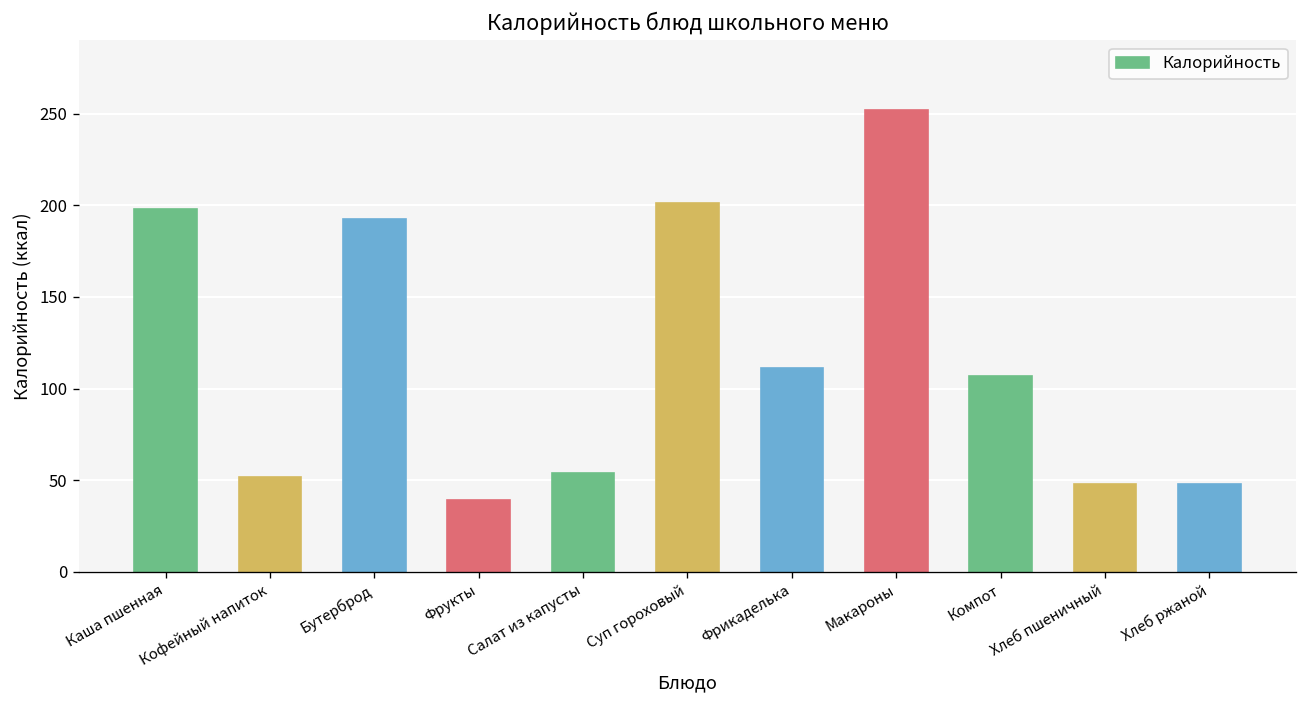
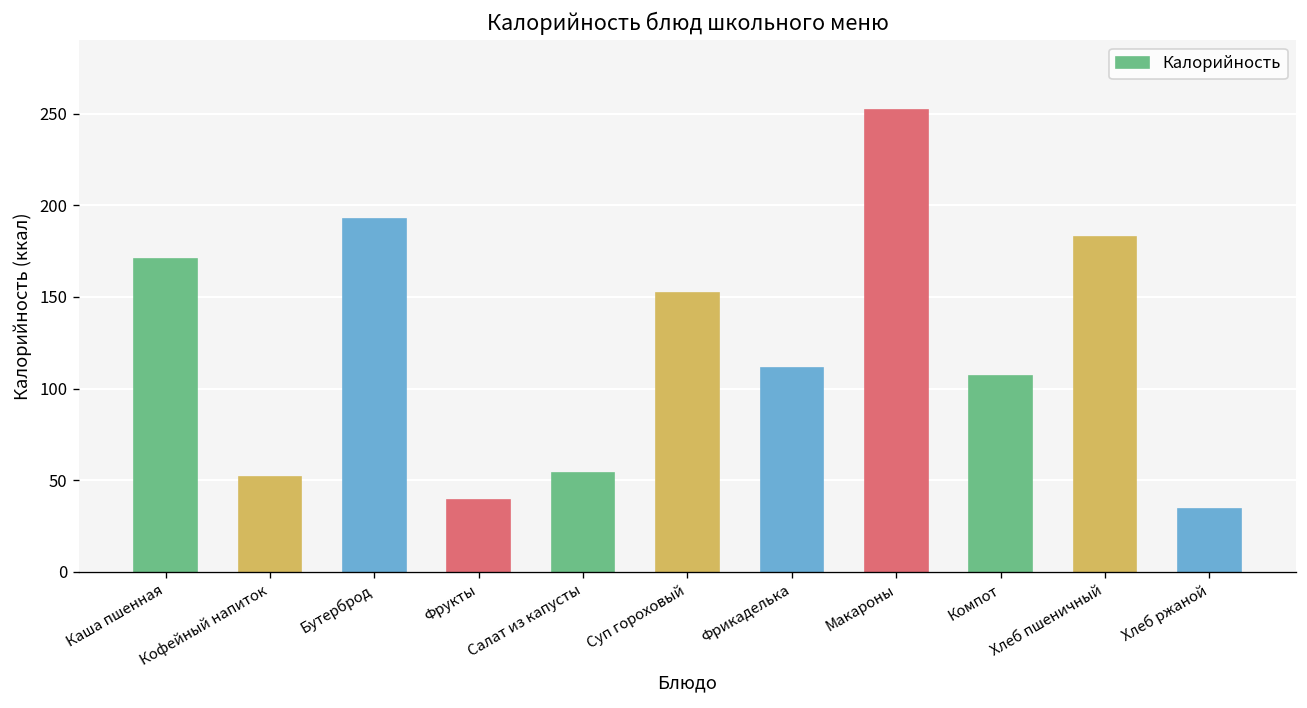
Каша пшенная: 198 -> 171
Суп гороховый: 202 -> 152
Хлеб пшеничный: 48 -> 183
Хлеб ржаной: 48 -> 34
